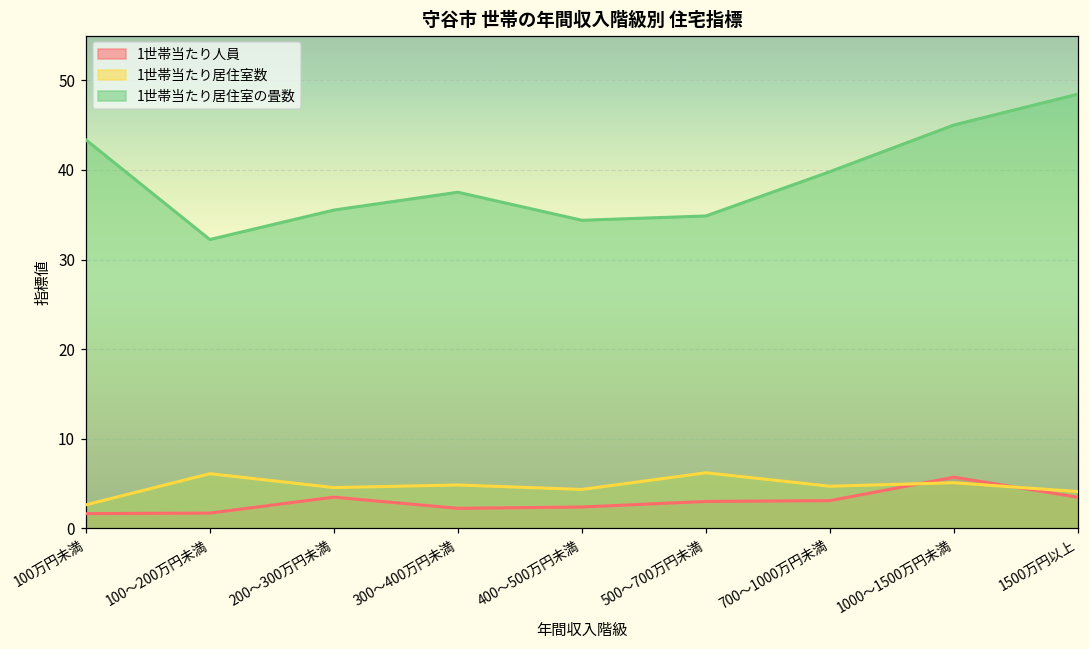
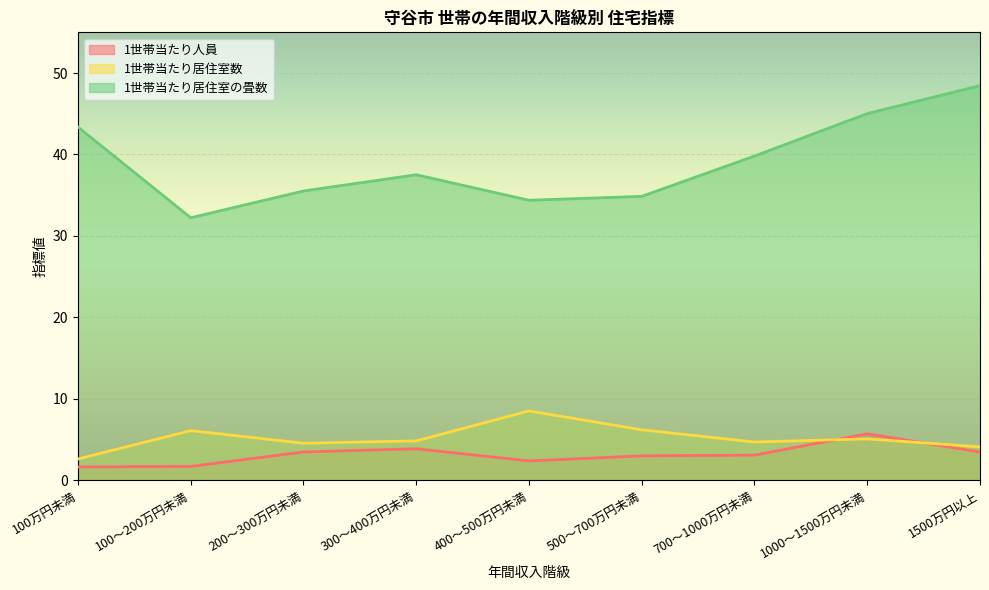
1世帯当たり人員, 300～400万円未満: 2 -> 4
1世帯当たり居住室数, 400～500万円未満: 4 -> 9
